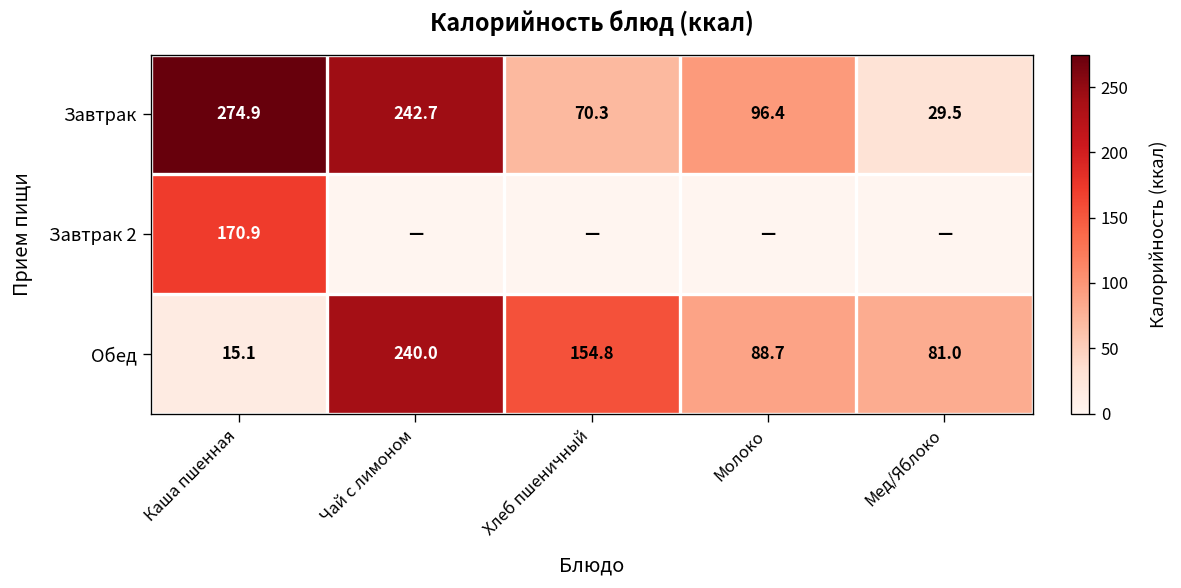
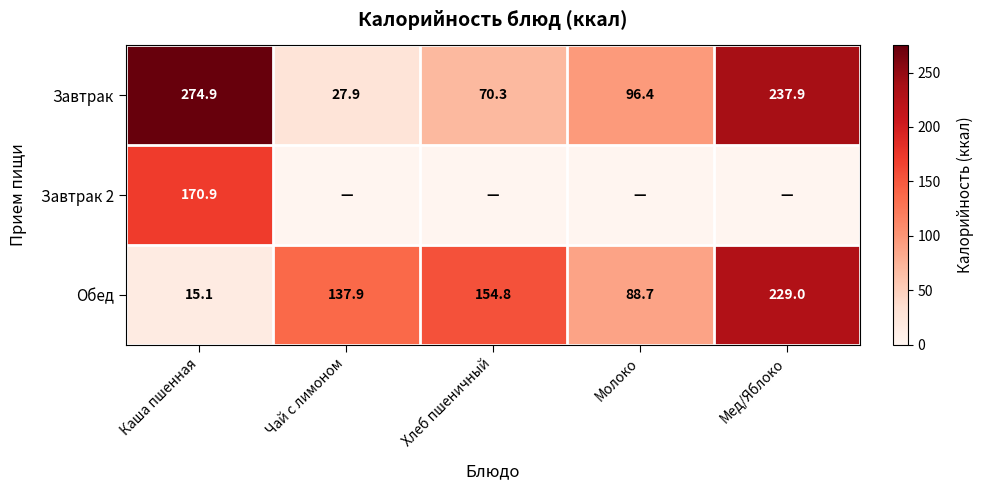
Завтрак, Чай с лимоном: 242.7 -> 27.9
Завтрак, Мед/Яблоко: 29.5 -> 237.9
Обед, Чай с лимоном: 240.0 -> 137.9
Обед, Мед/Яблоко: 81.0 -> 229.0
